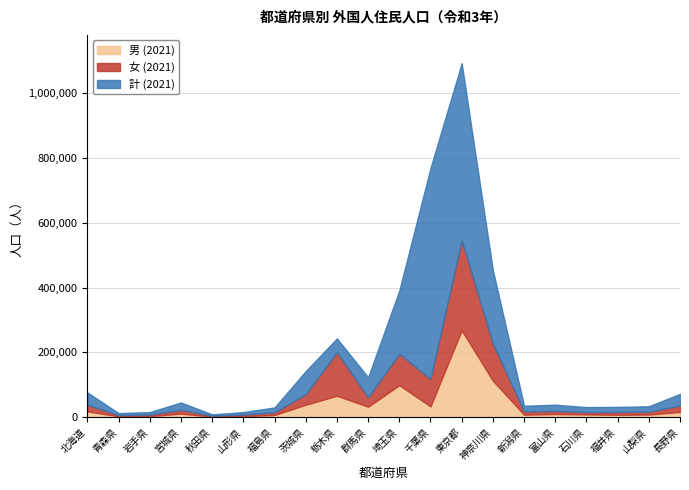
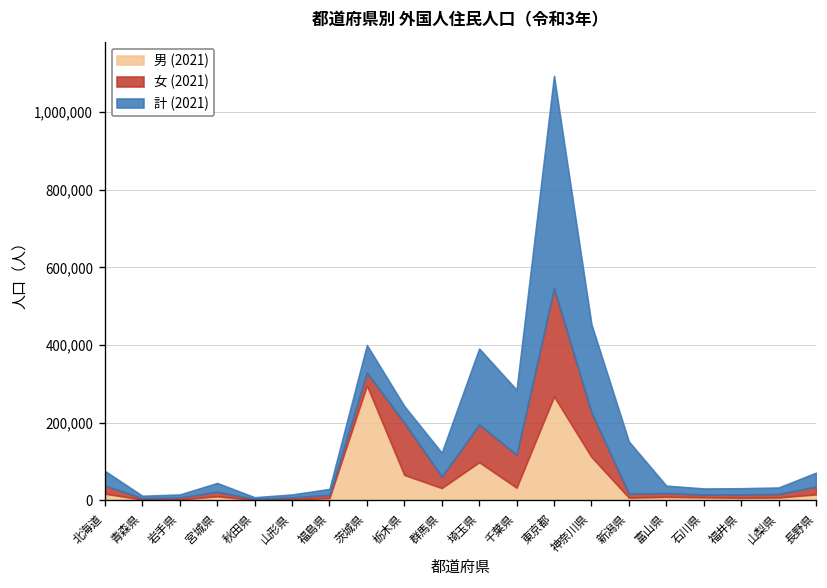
男 (2021), 茨城県: 40,000 -> 300,000
計 (2021), 千葉県: 650,000 -> 170,000
計 (2021), 新潟県: 20,000 -> 130,000
